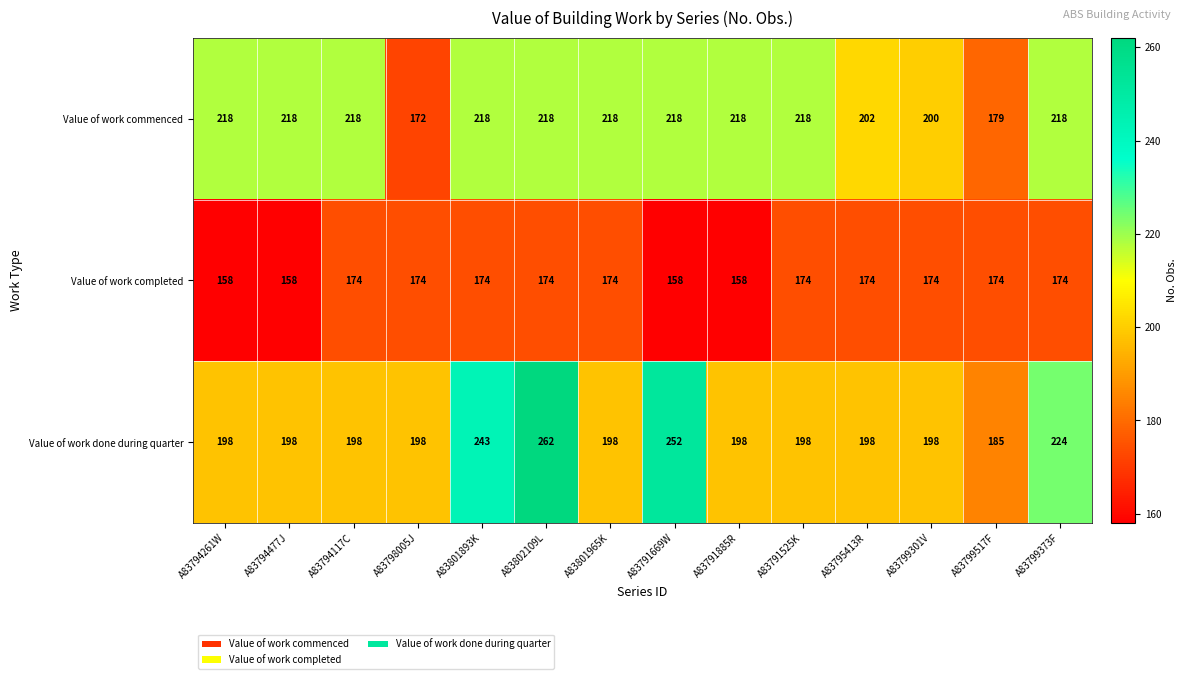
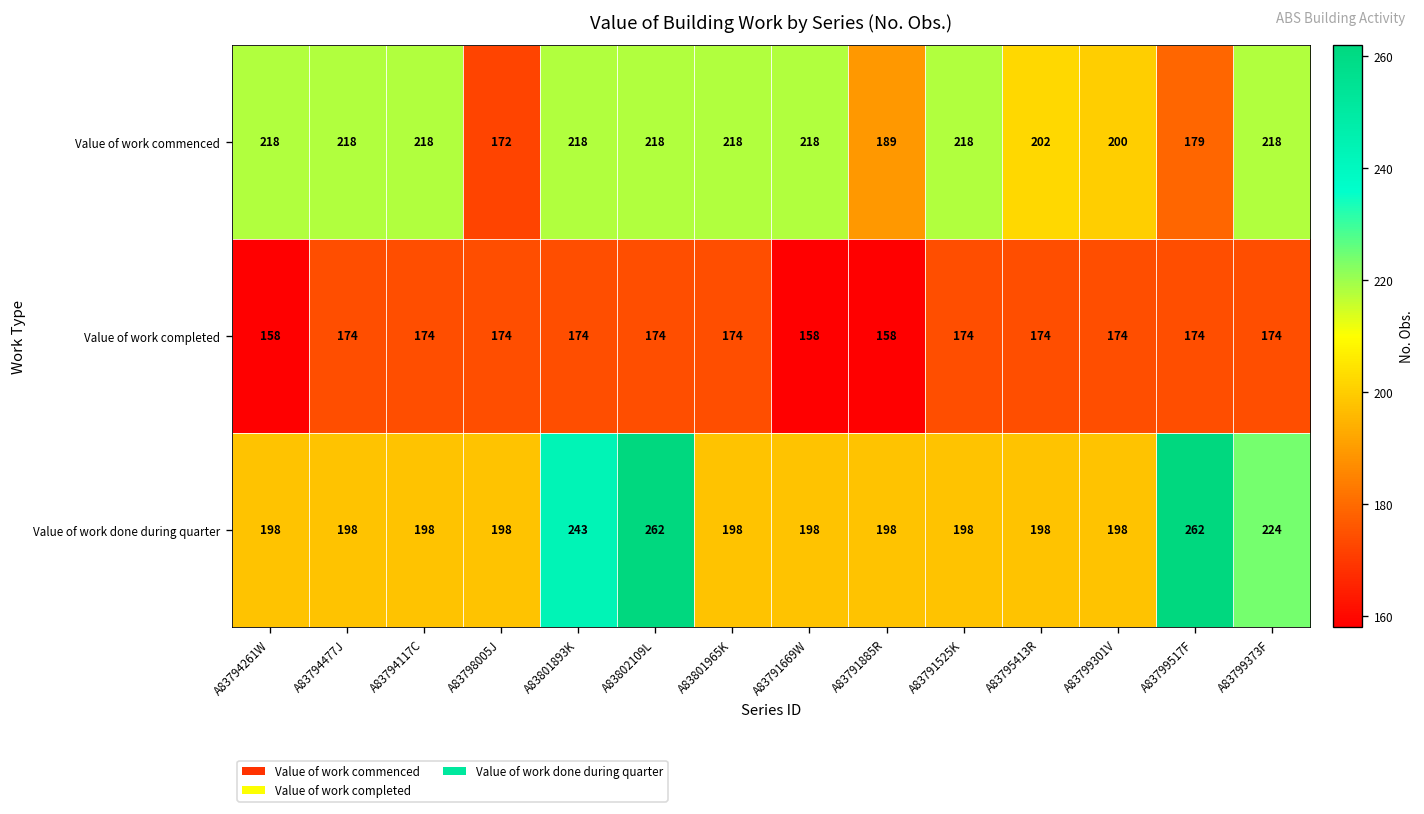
Value of work commenced, A83791885R: 218 -> 189
Value of work completed, A83794477J: 158 -> 174
Value of work done during quarter, A83791669W: 252 -> 198
Value of work done during quarter, A83799517F: 185 -> 262
